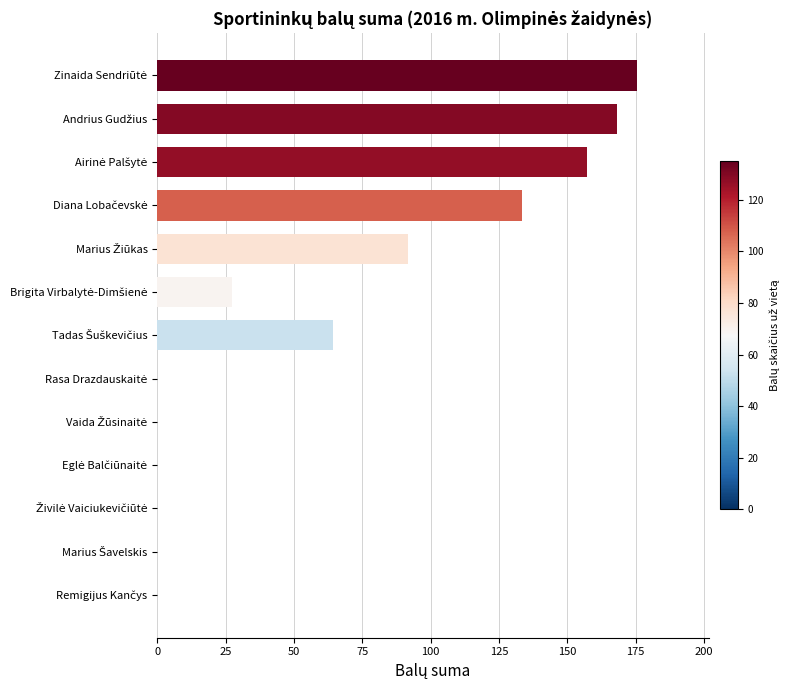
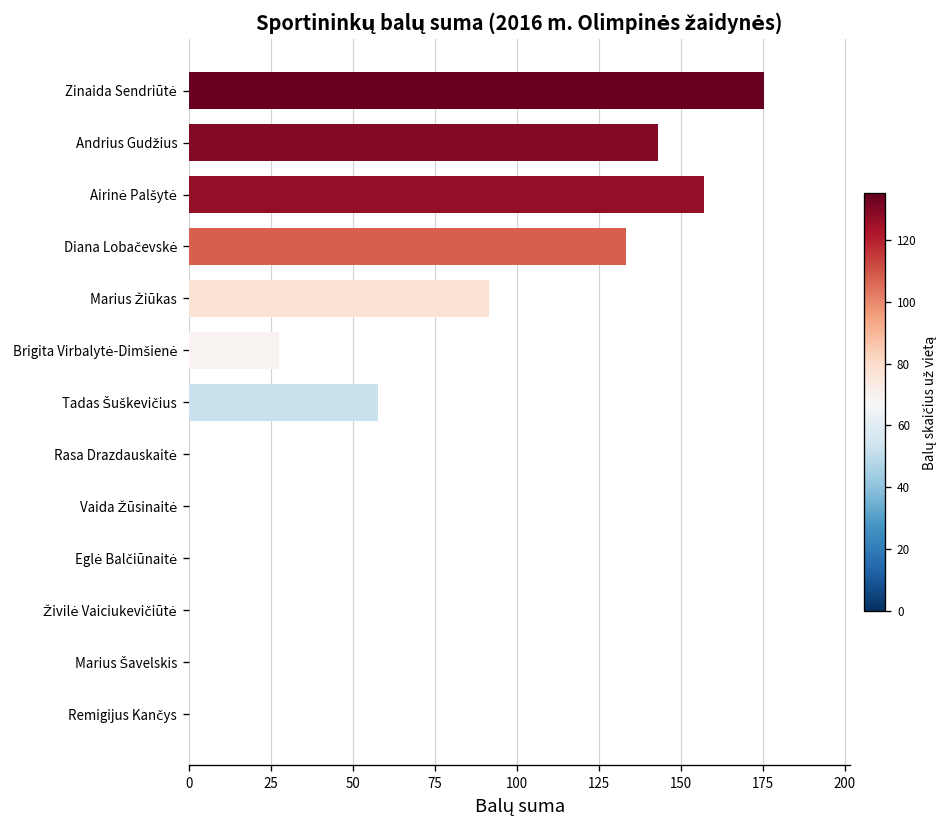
Andrius Gudžius: 168 -> 143
Tadas Šuškevičius: 64 -> 58
